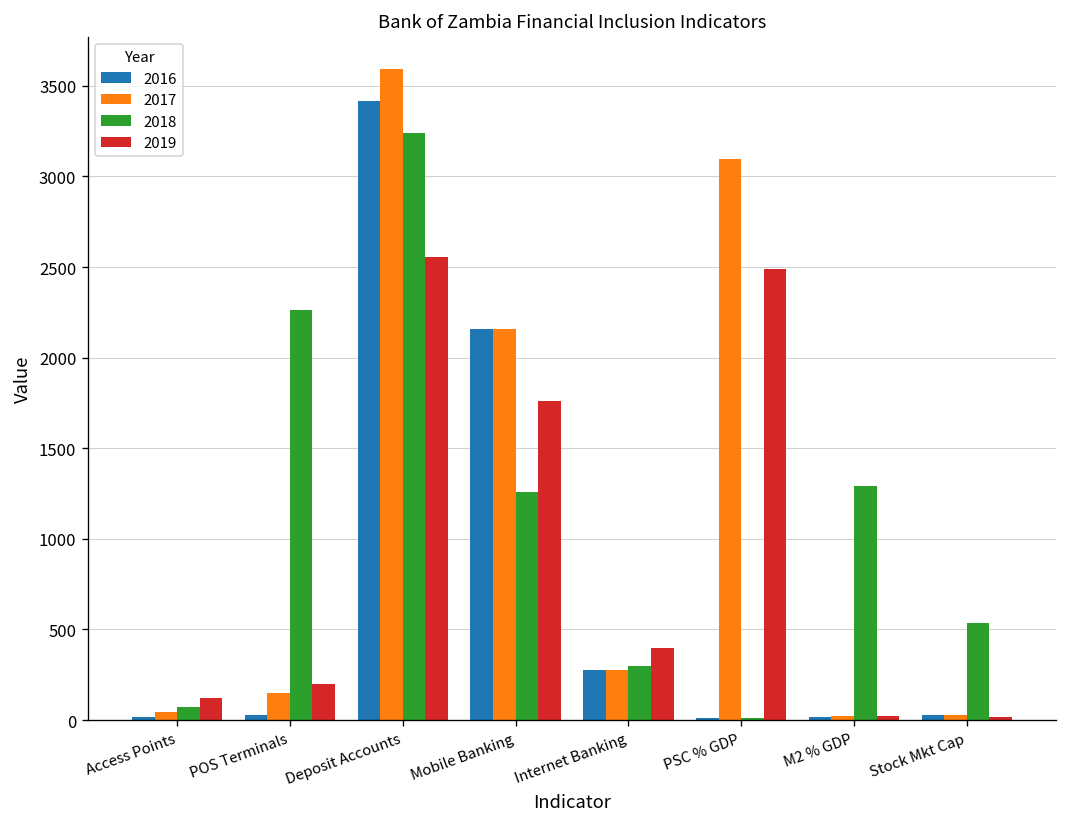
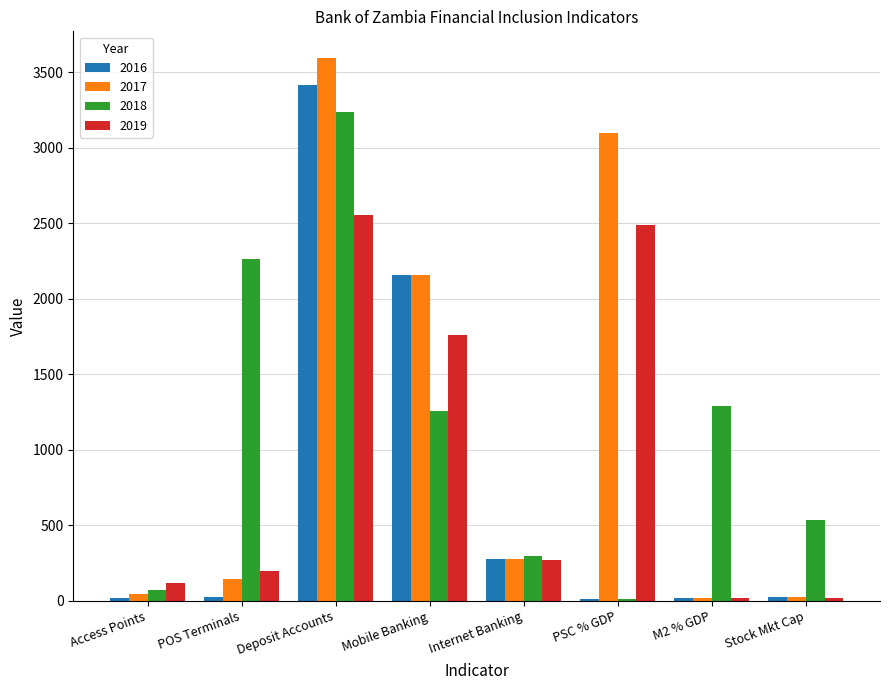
2019, Internet Banking: 400 -> 270
